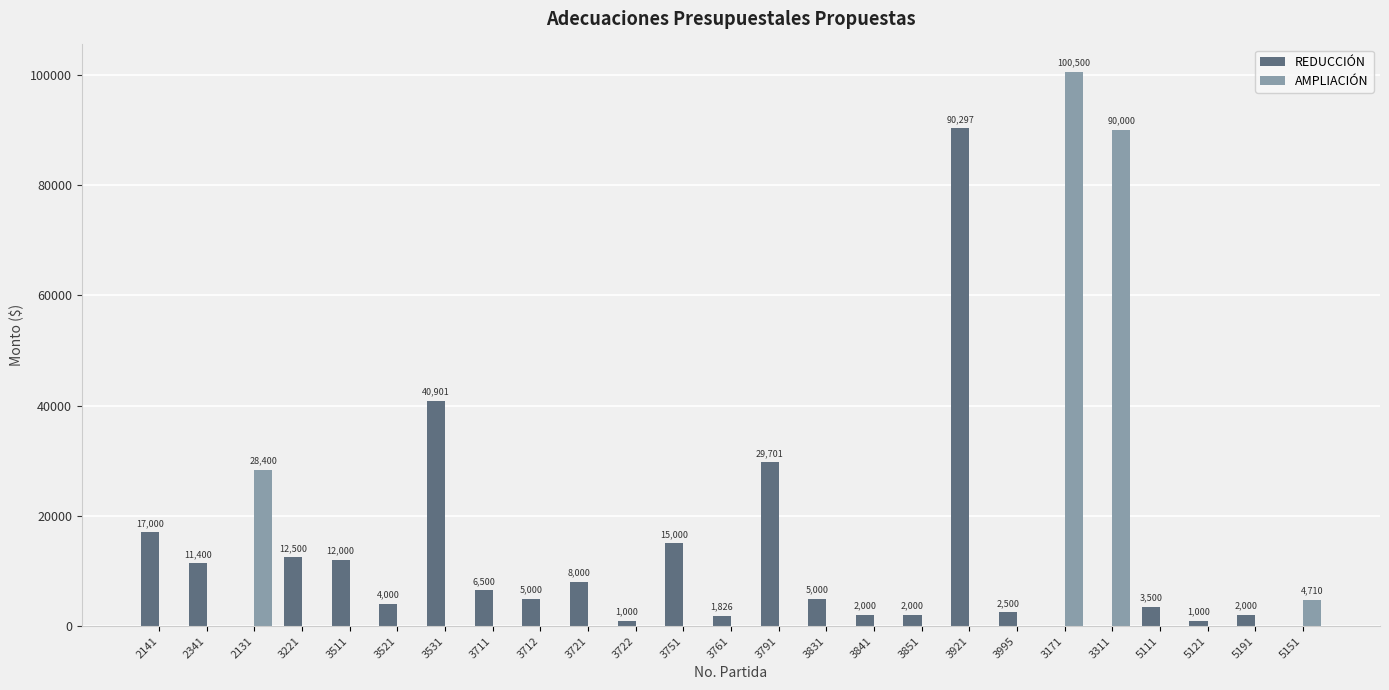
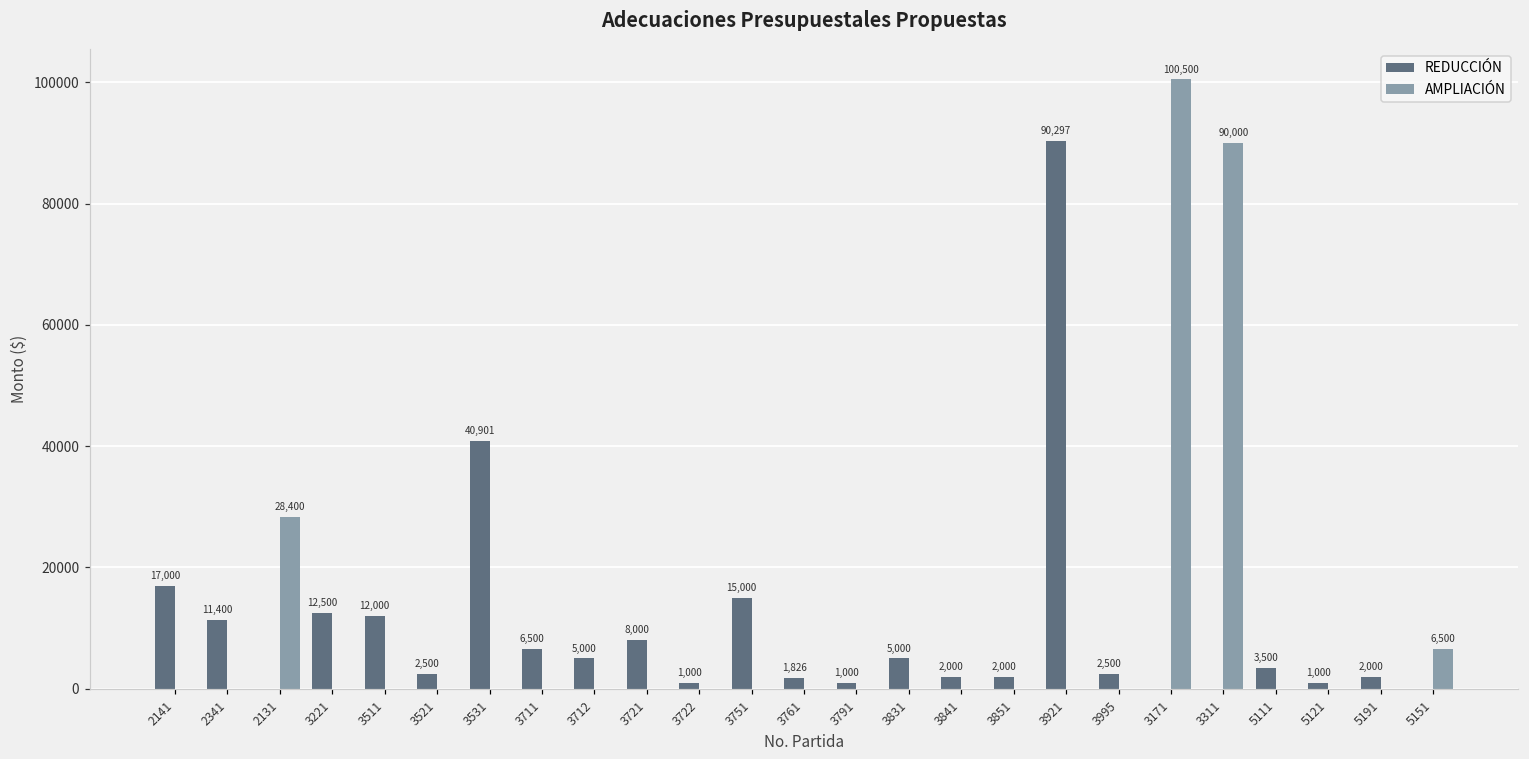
REDUCCIÓN, 3521: 4,000 -> 2,500
REDUCCIÓN, 3791: 29,701 -> 1,000
AMPLIACIÓN, 5151: 4,710 -> 6,500
